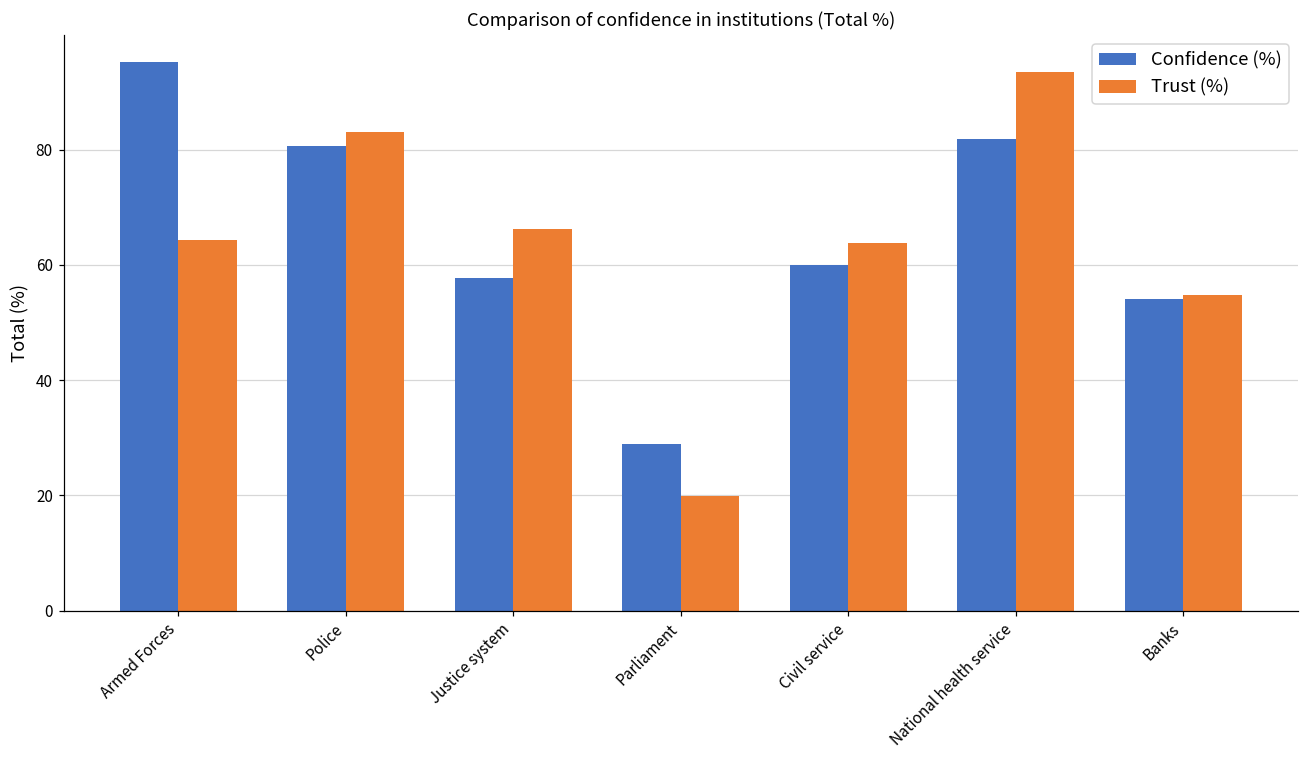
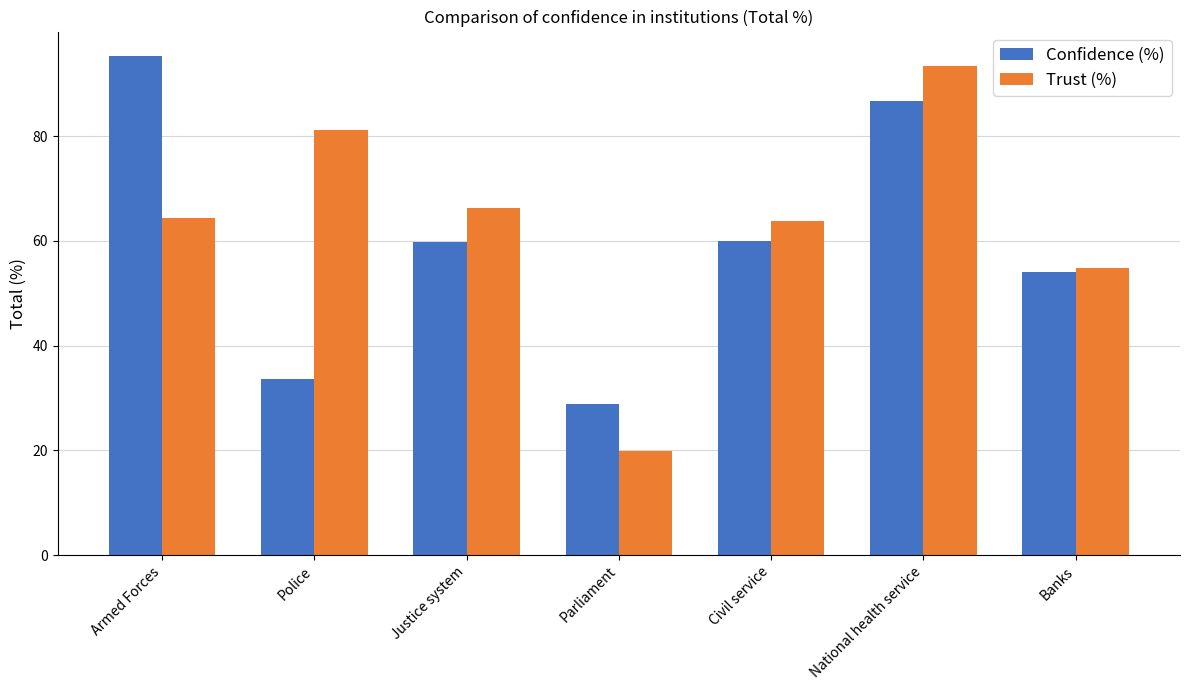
Confidence (%), Police: 81 -> 34
Trust (%), Police: 83 -> 81
Confidence (%), Justice system: 58 -> 60
Confidence (%), National health service: 82 -> 87
